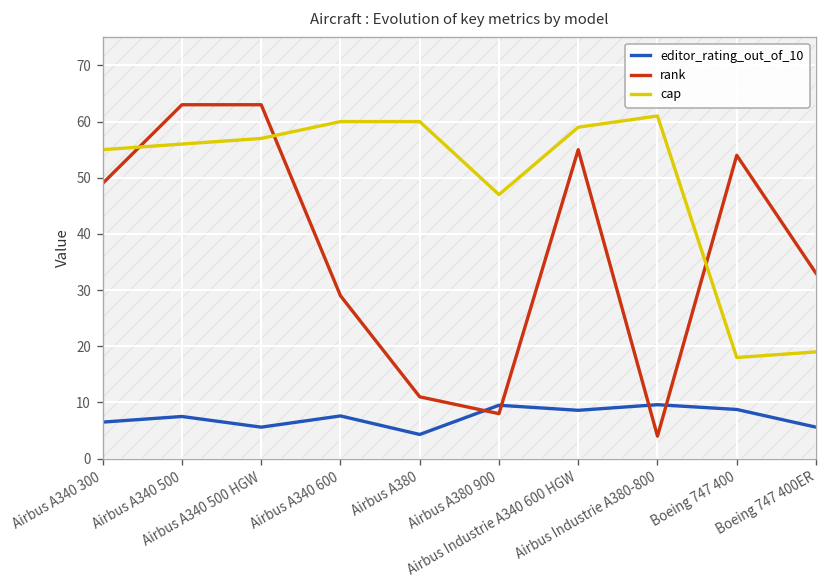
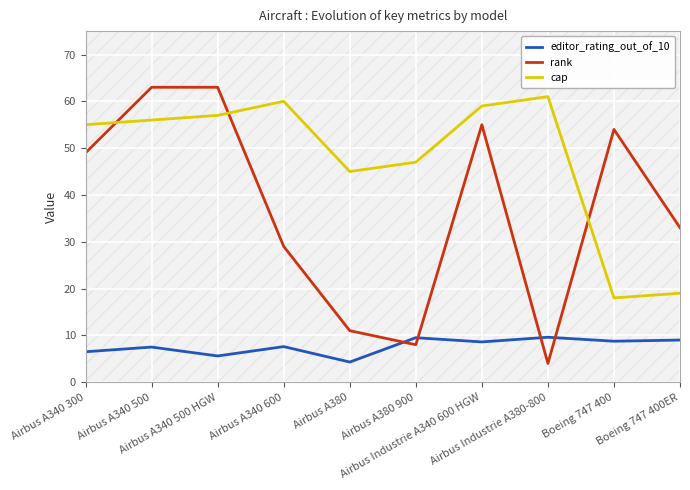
cap, Airbus A380: 60 -> 45
editor_rating_out_of_10, Boeing 747 400ER: 6 -> 9
